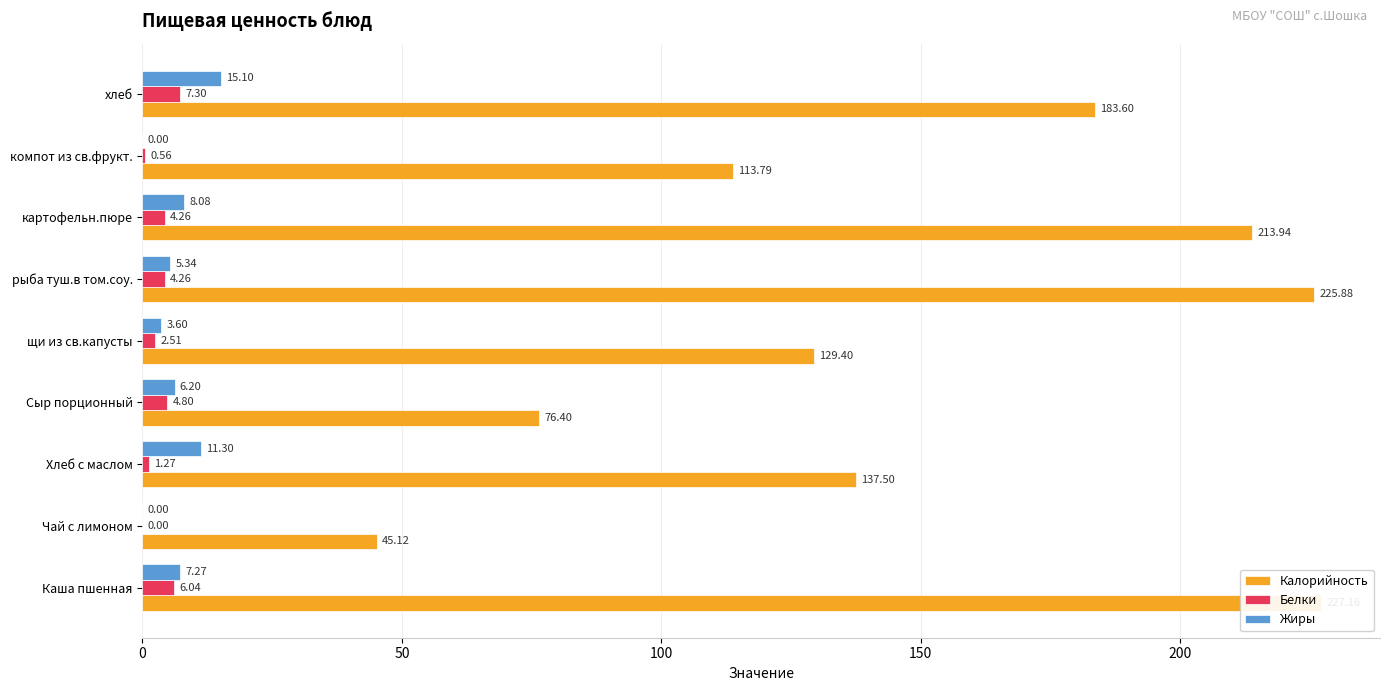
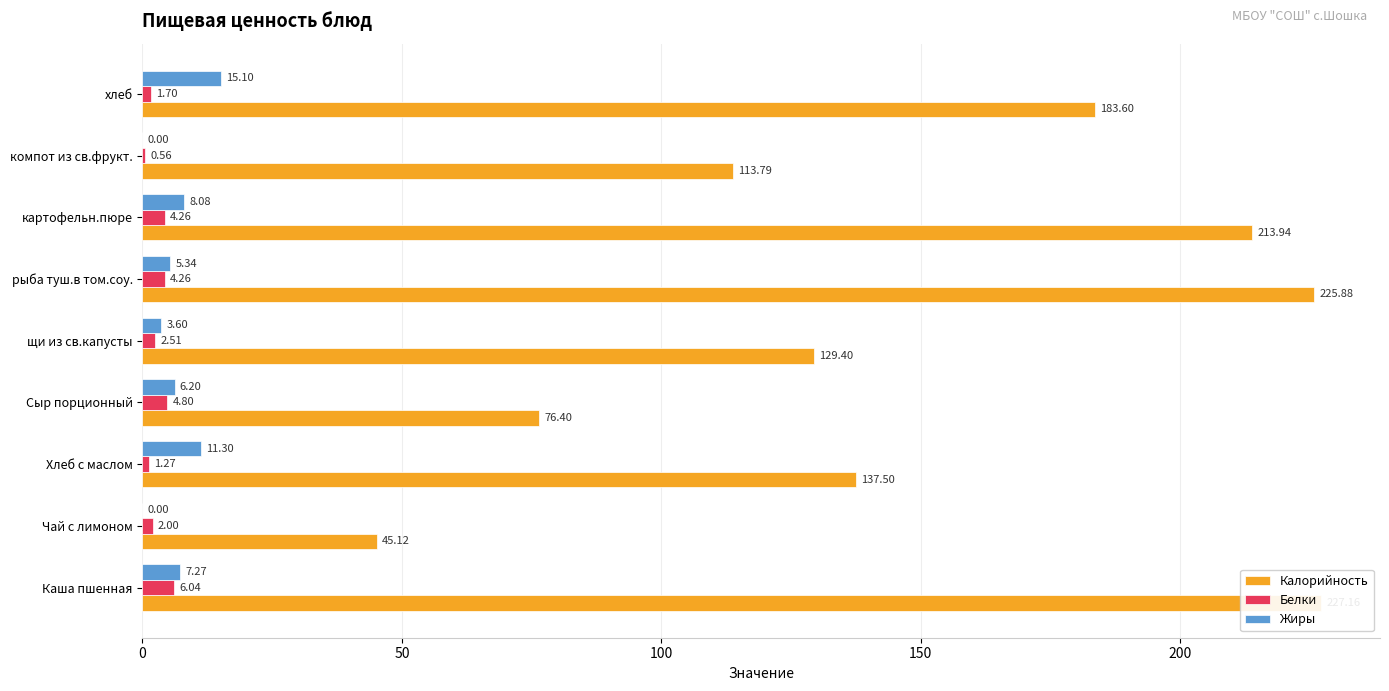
Белки, хлеб: 7.30 -> 1.70
Белки, Чай с лимоном: 0.00 -> 2.00
